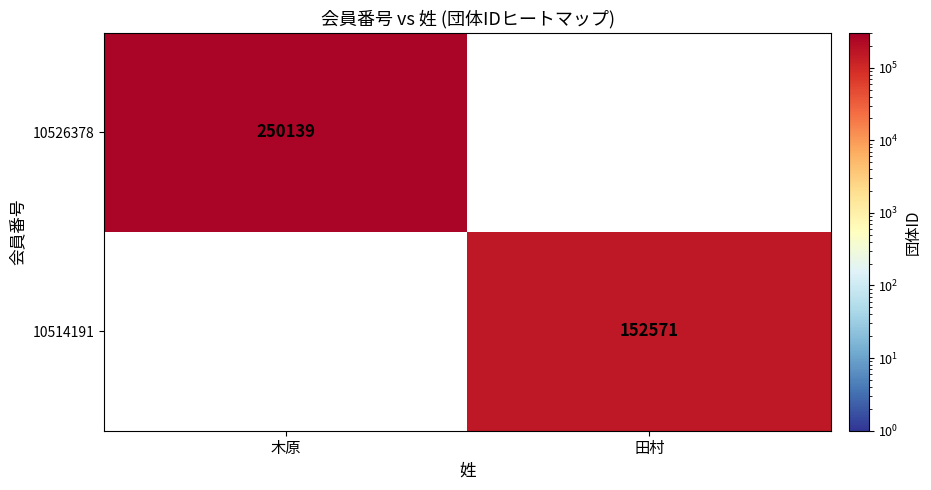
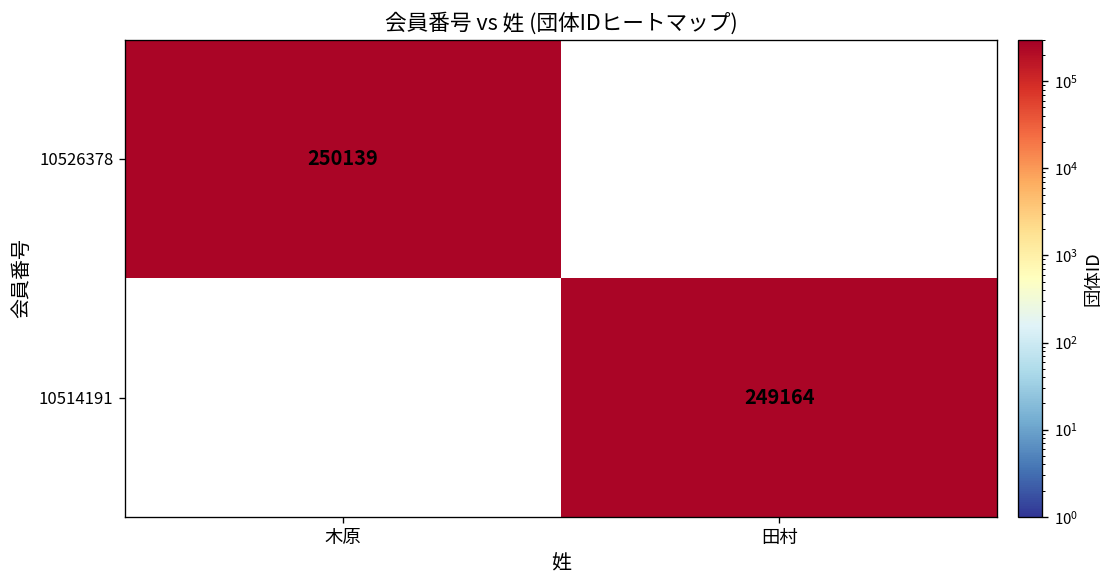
10514191, 田村: 152571 -> 249164
